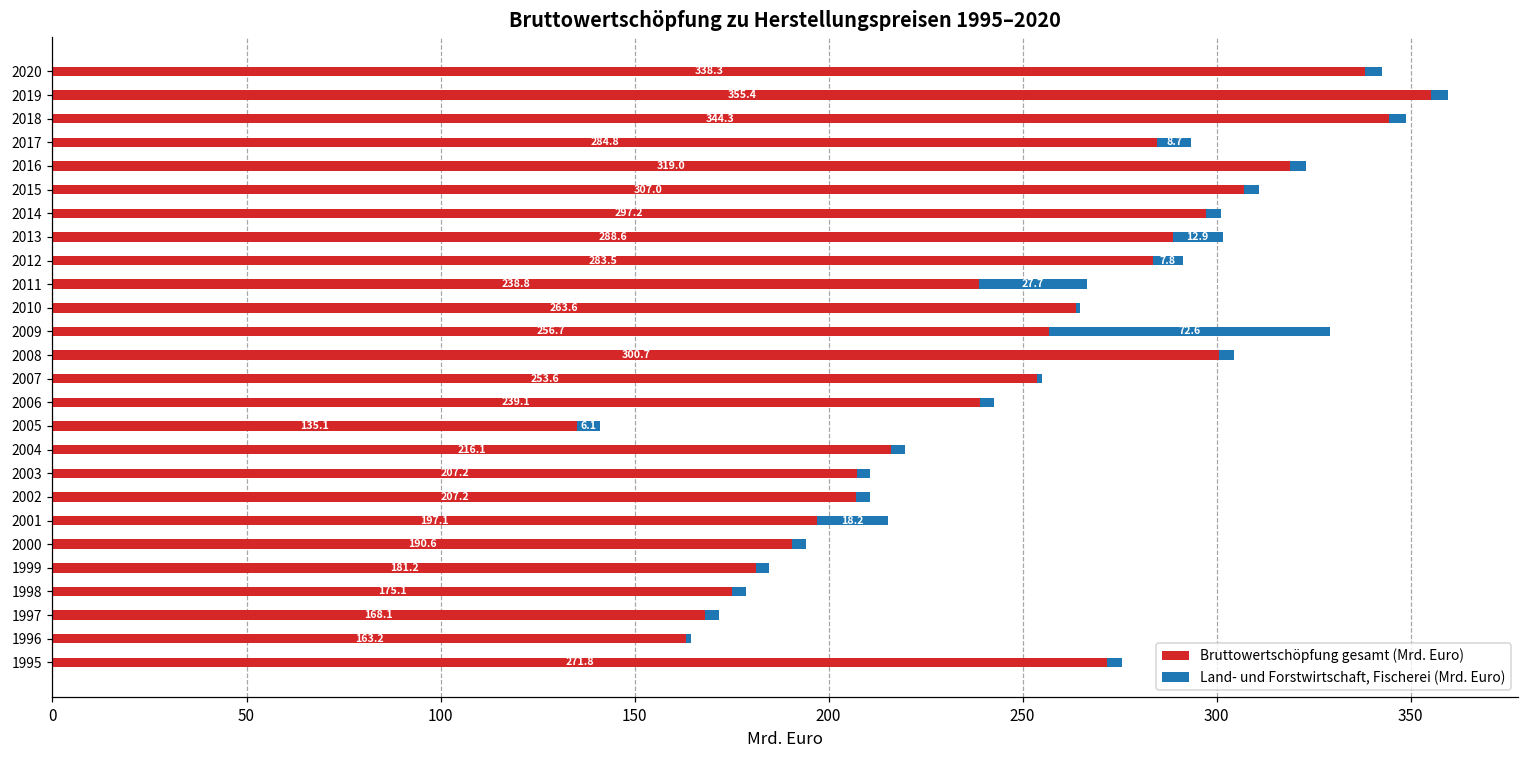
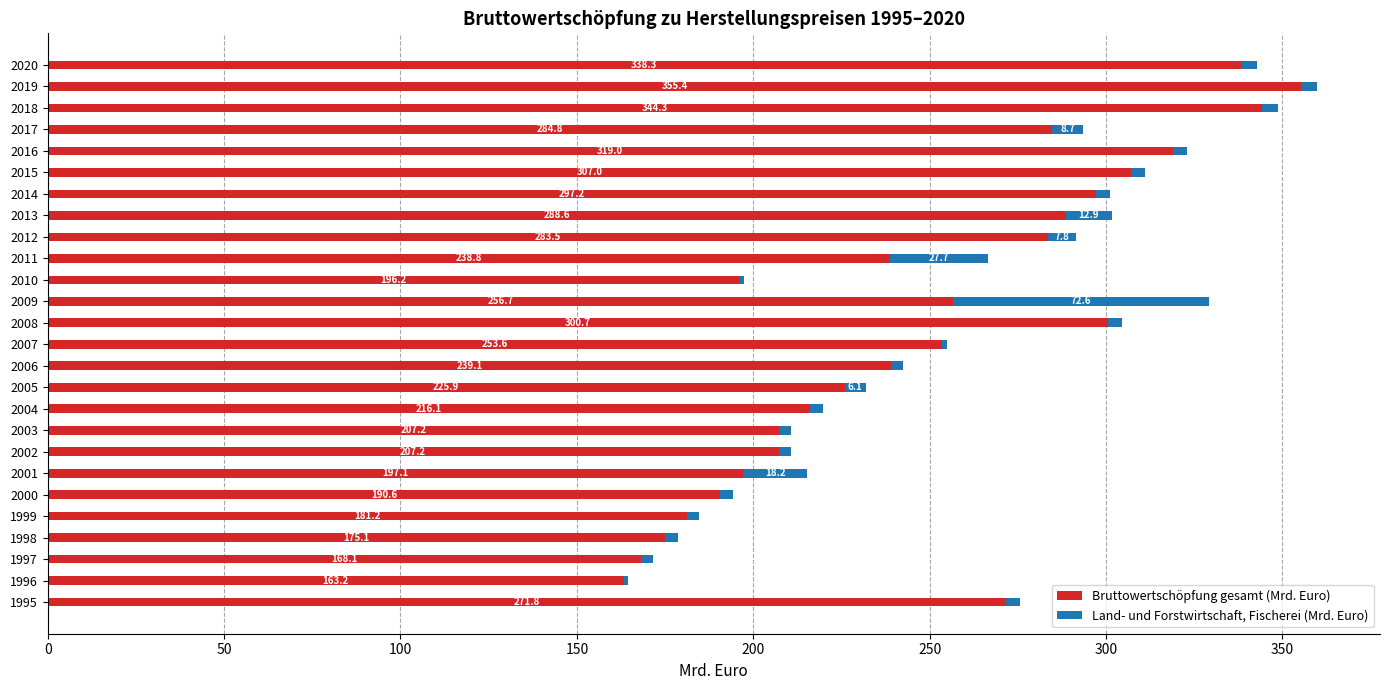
Bruttowertschöpfung gesamt (Mrd. Euro), 2010: 263.6 -> 196.2
Bruttowertschöpfung gesamt (Mrd. Euro), 2005: 135.1 -> 225.9
